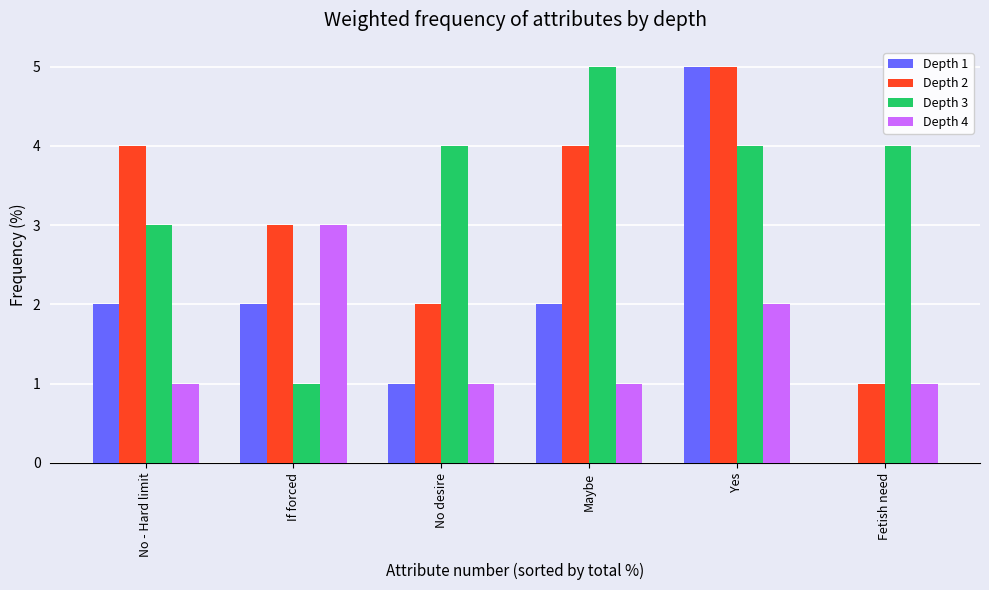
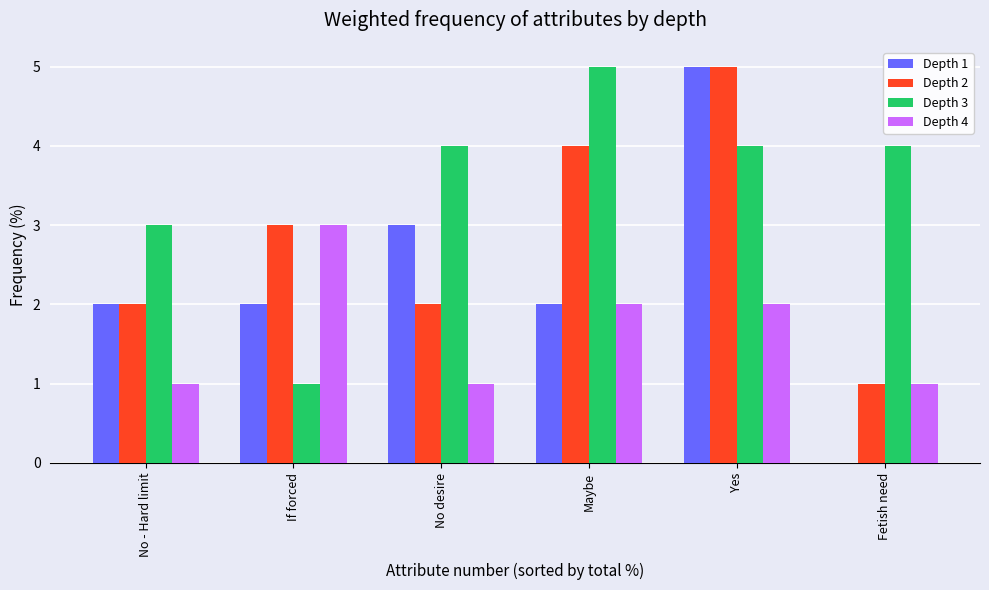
Depth 2, No - Hard limit: 4 -> 2
Depth 1, No desire: 1 -> 3
Depth 4, Maybe: 1 -> 2
